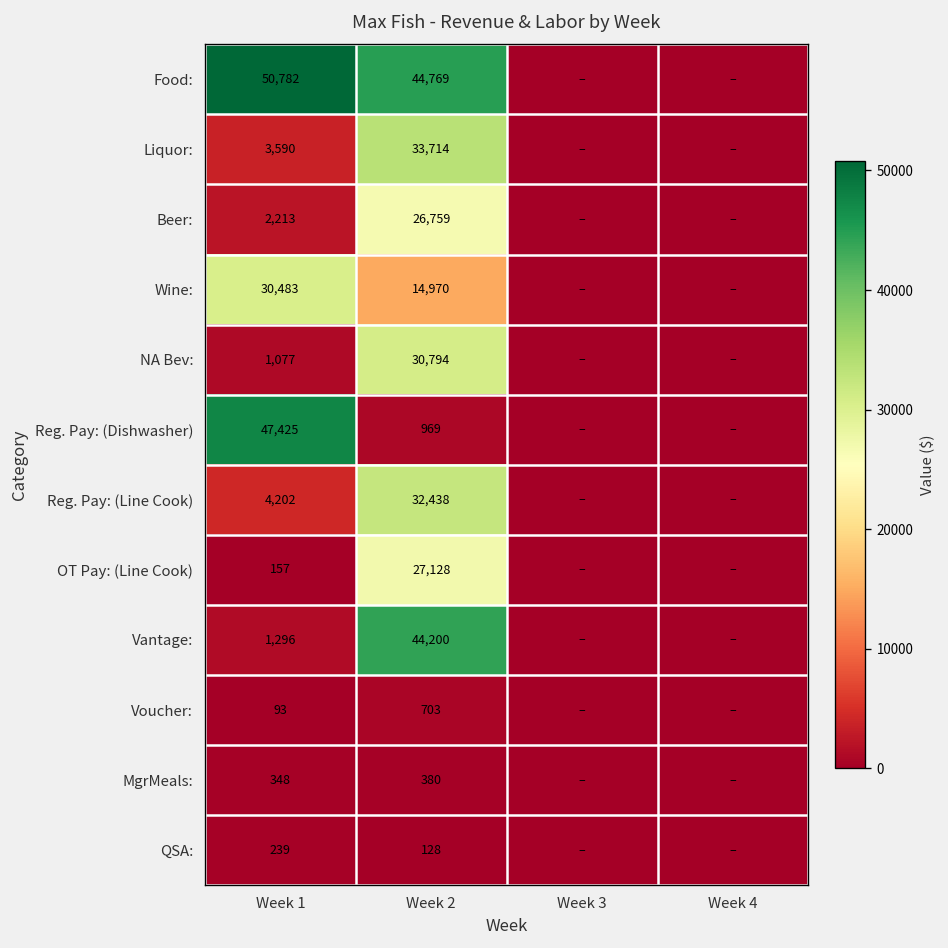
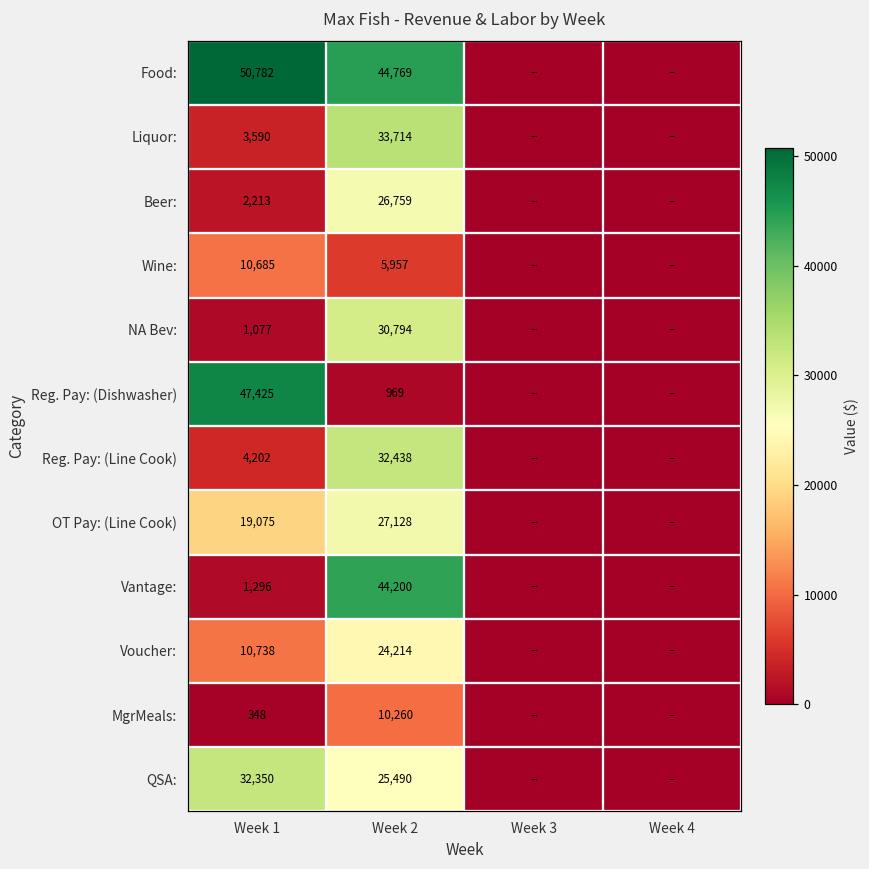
Wine:, Week 1: 30,483 -> 10,685
Wine:, Week 2: 14,970 -> 5,957
OT Pay: (Line Cook), Week 1: 157 -> 19,075
Voucher:, Week 1: 93 -> 10,738
Voucher:, Week 2: 703 -> 24,214
MgrMeals:, Week 2: 380 -> 10,260
QSA:, Week 1: 239 -> 32,350
QSA:, Week 2: 128 -> 25,490
